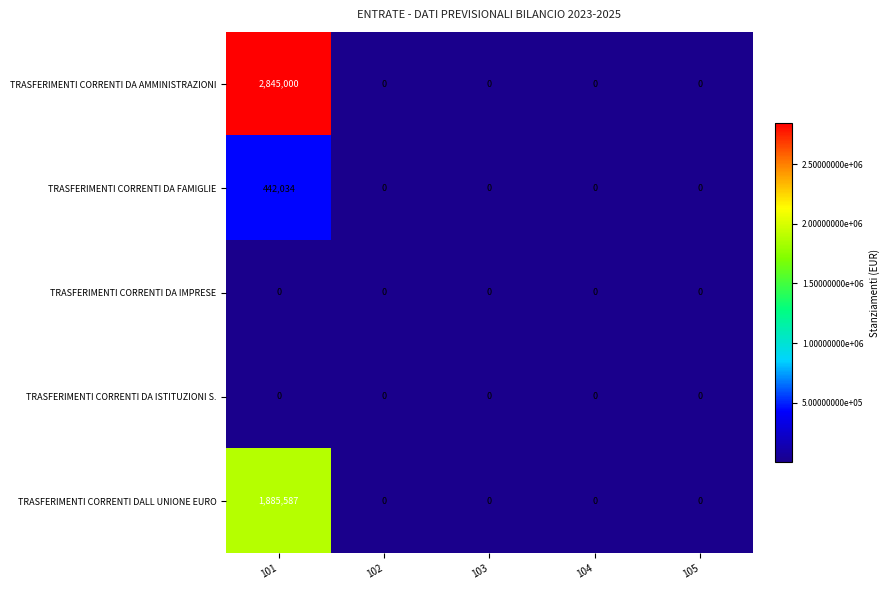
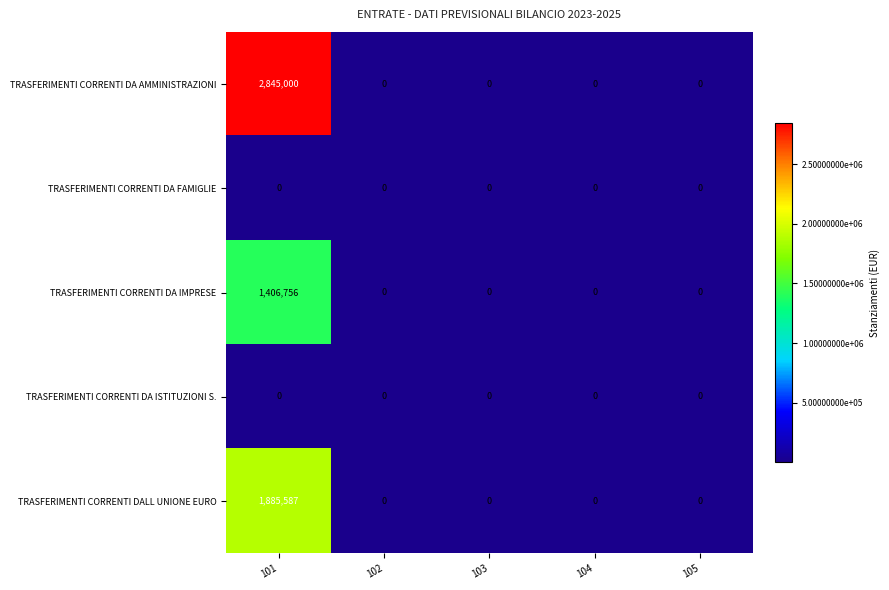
TRASFERIMENTI CORRENTI DA FAMIGLIE, 101: 442,034 -> 0
TRASFERIMENTI CORRENTI DA IMPRESE, 101: 0 -> 1,406,756
